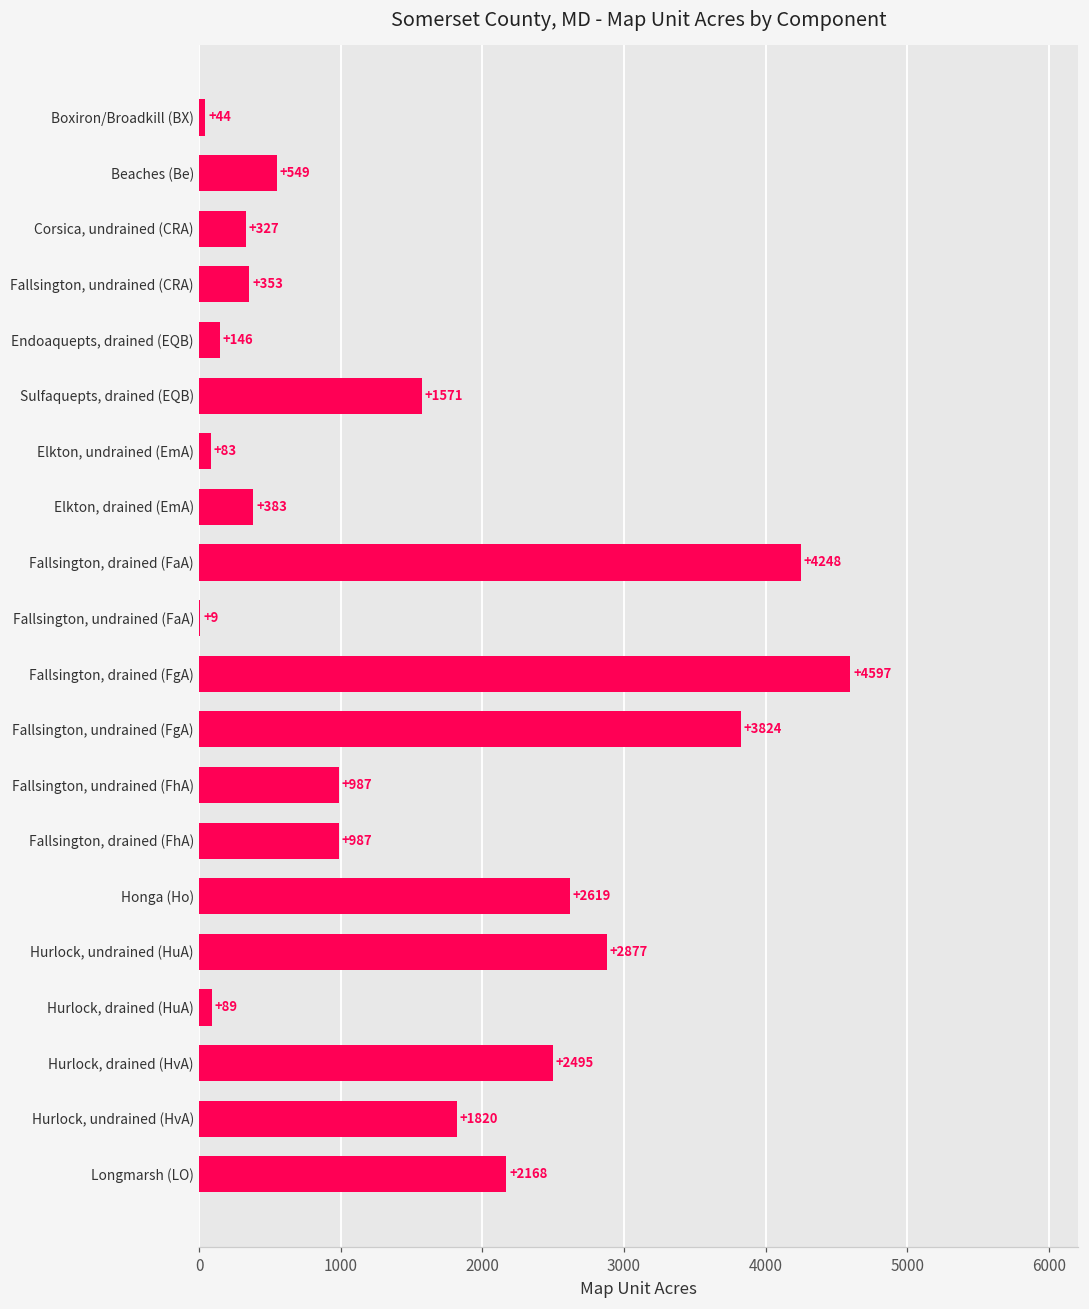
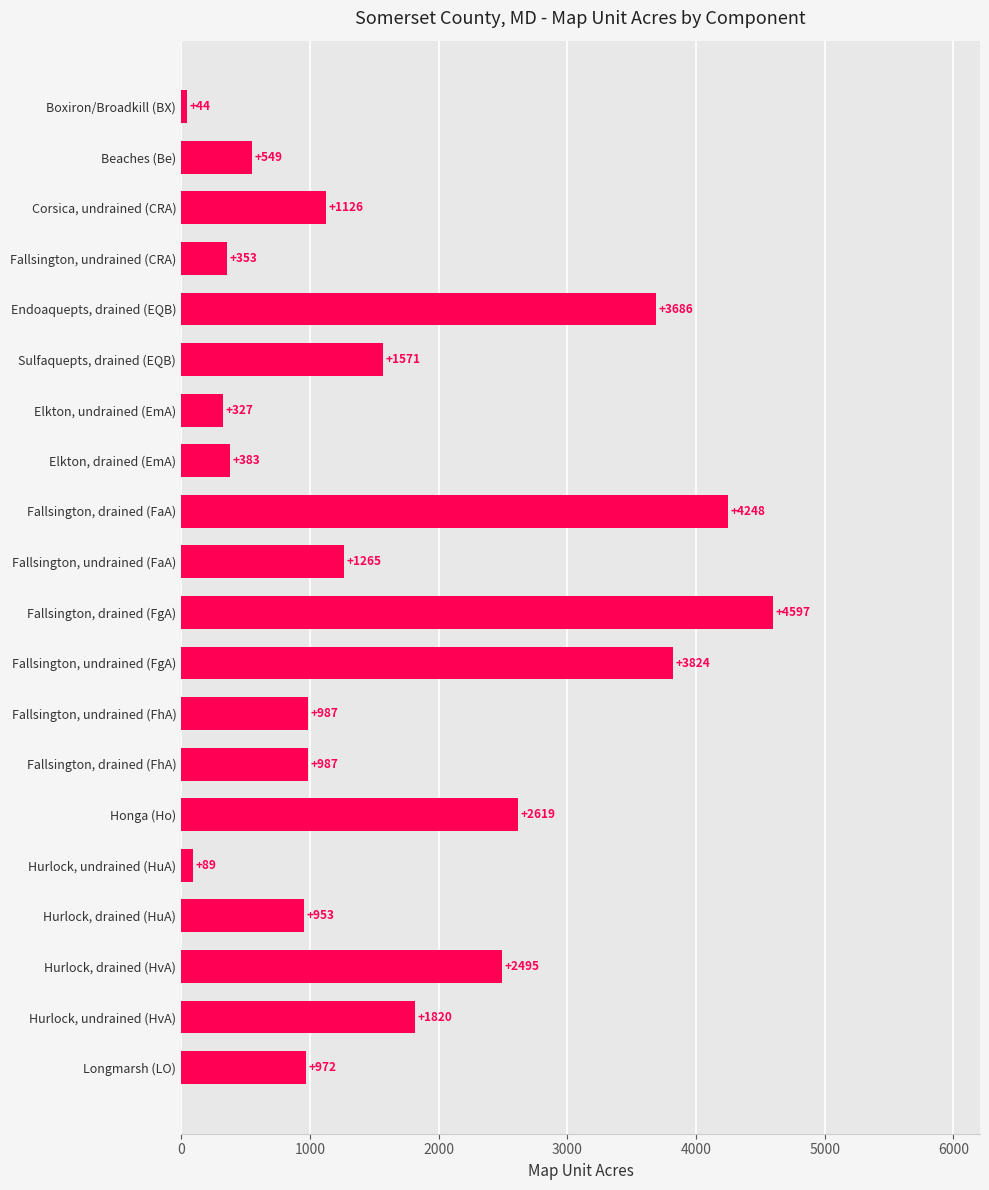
Corsica, undrained (CRA): +327 -> +1126
Endoaquepts, drained (EQB): +146 -> +3686
Elkton, undrained (EmA): +83 -> +327
Fallsington, undrained (FaA): +9 -> +1265
Hurlock, undrained (HuA): +2877 -> +89
Hurlock, drained (HuA): +89 -> +953
Longmarsh (LO): +2168 -> +972
